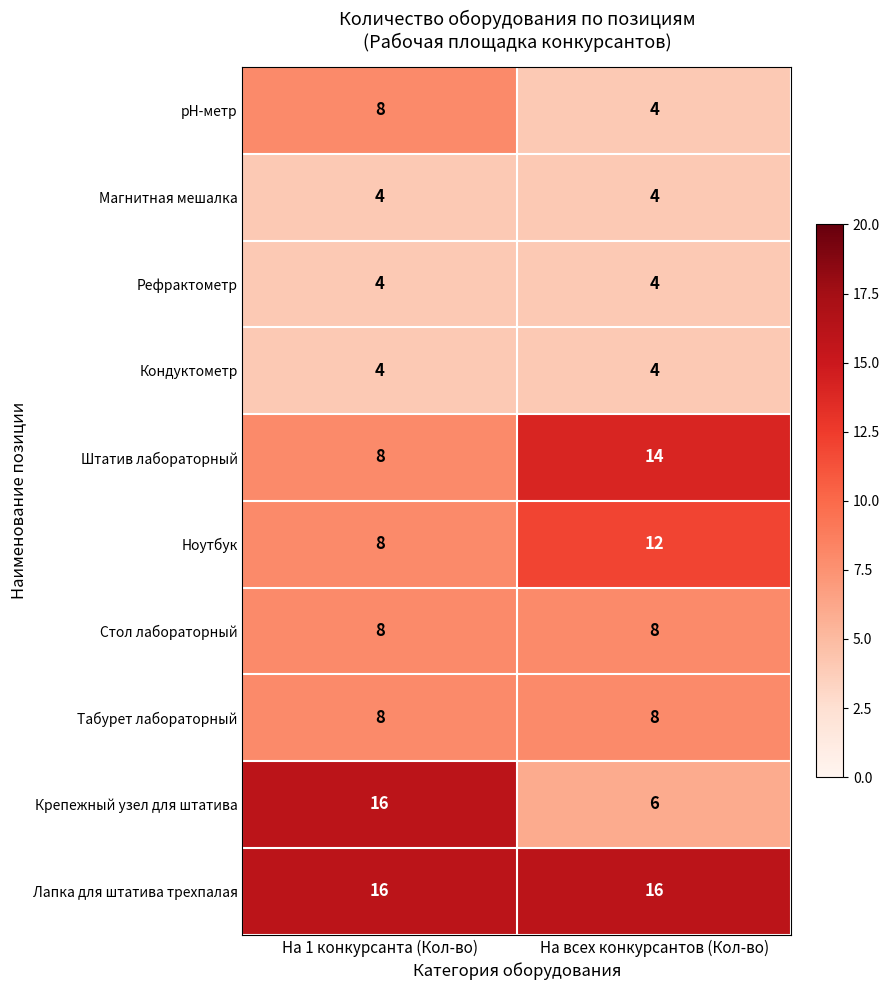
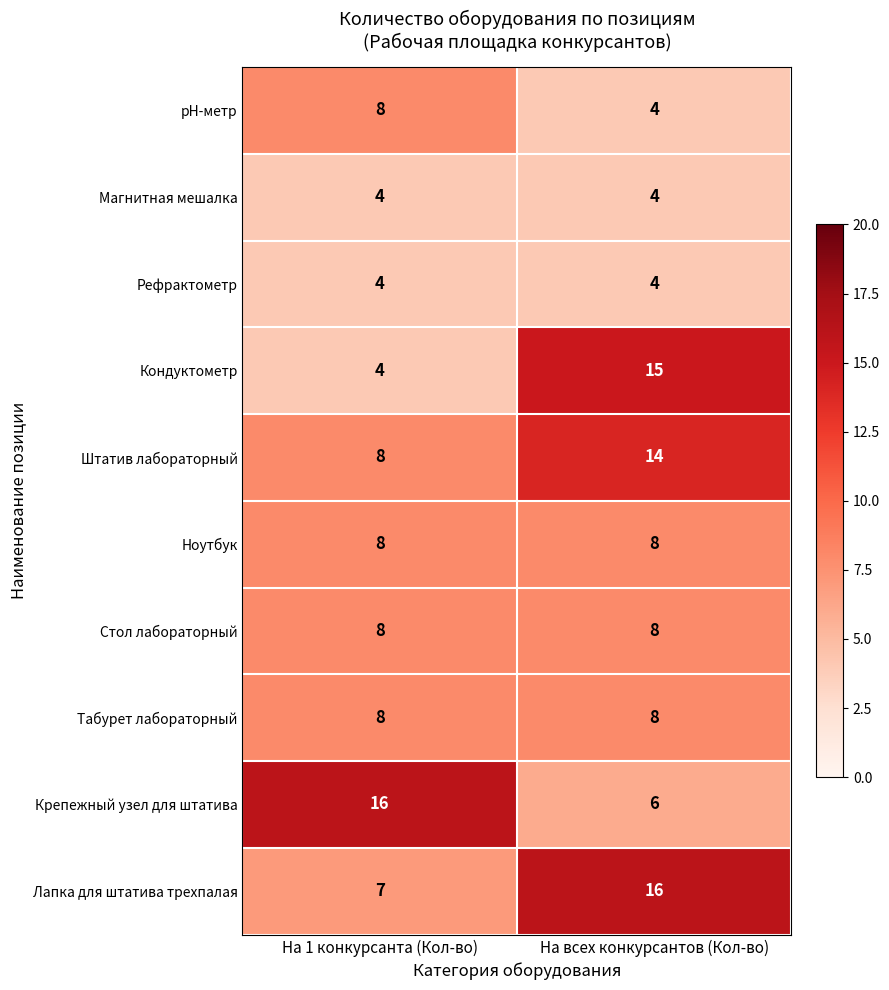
Кондуктометр, На всех конкурсантов (Кол-во): 4 -> 15
Ноутбук, На всех конкурсантов (Кол-во): 12 -> 8
Лапка для штатива трехпалая, На 1 конкурсанта (Кол-во): 16 -> 7
